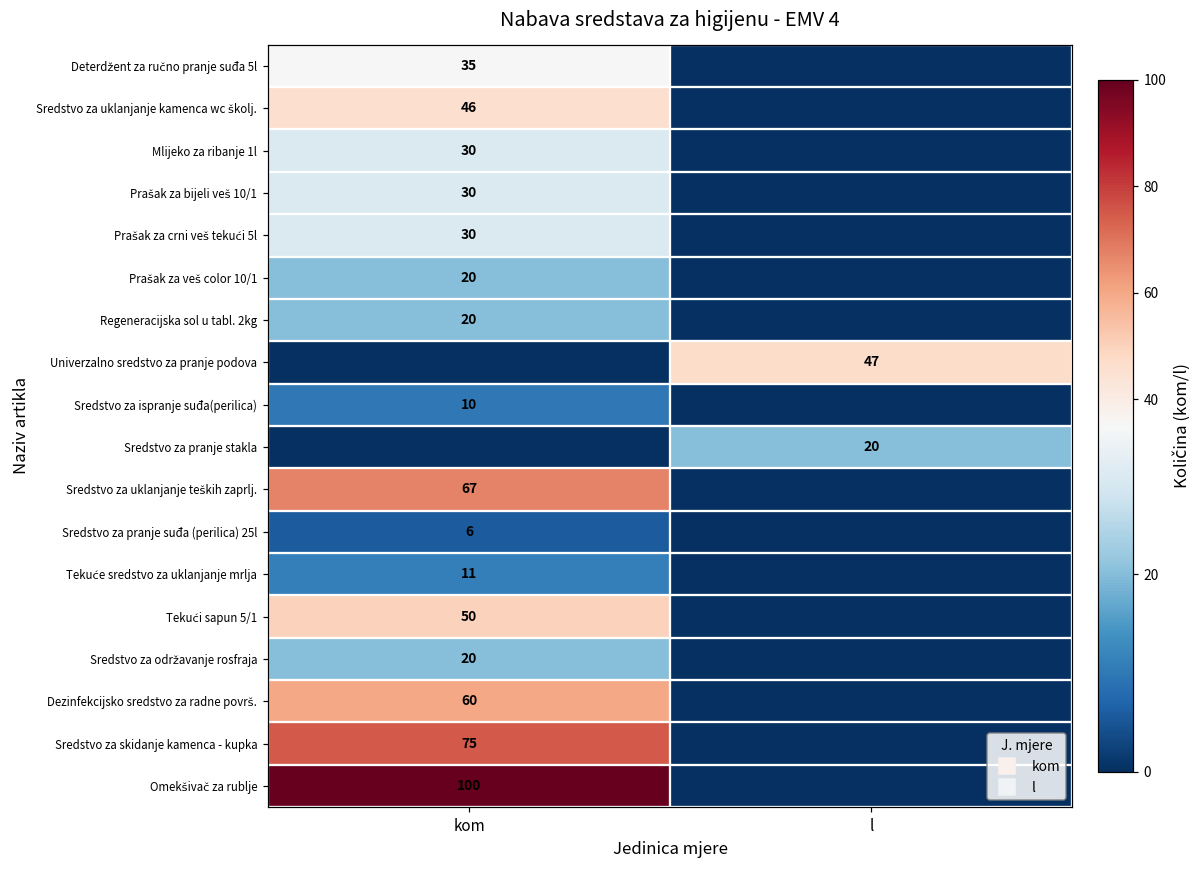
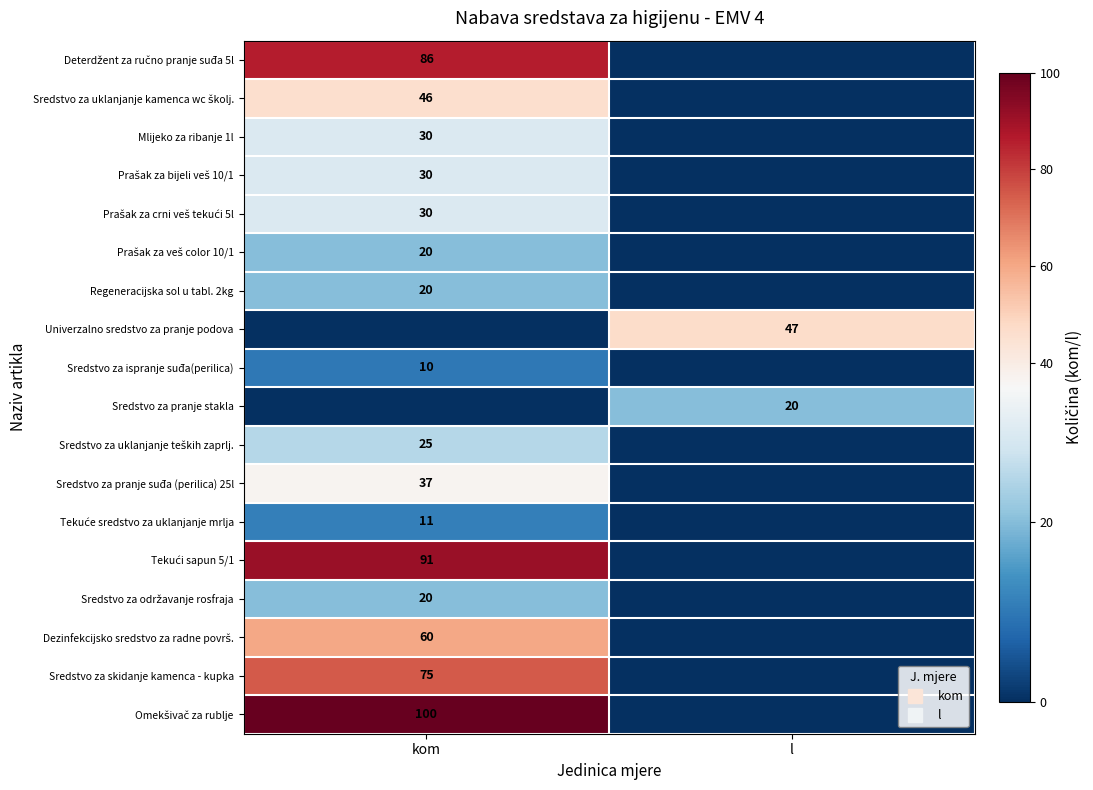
Deterdžent za ručno pranje suđa 5l, kom: 35 -> 86
Sredstvo za uklanjanje teških zaprlj., kom: 67 -> 25
Sredstvo za pranje suđa (perilica) 25l, kom: 6 -> 37
Tekući sapun 5/1, kom: 50 -> 91
